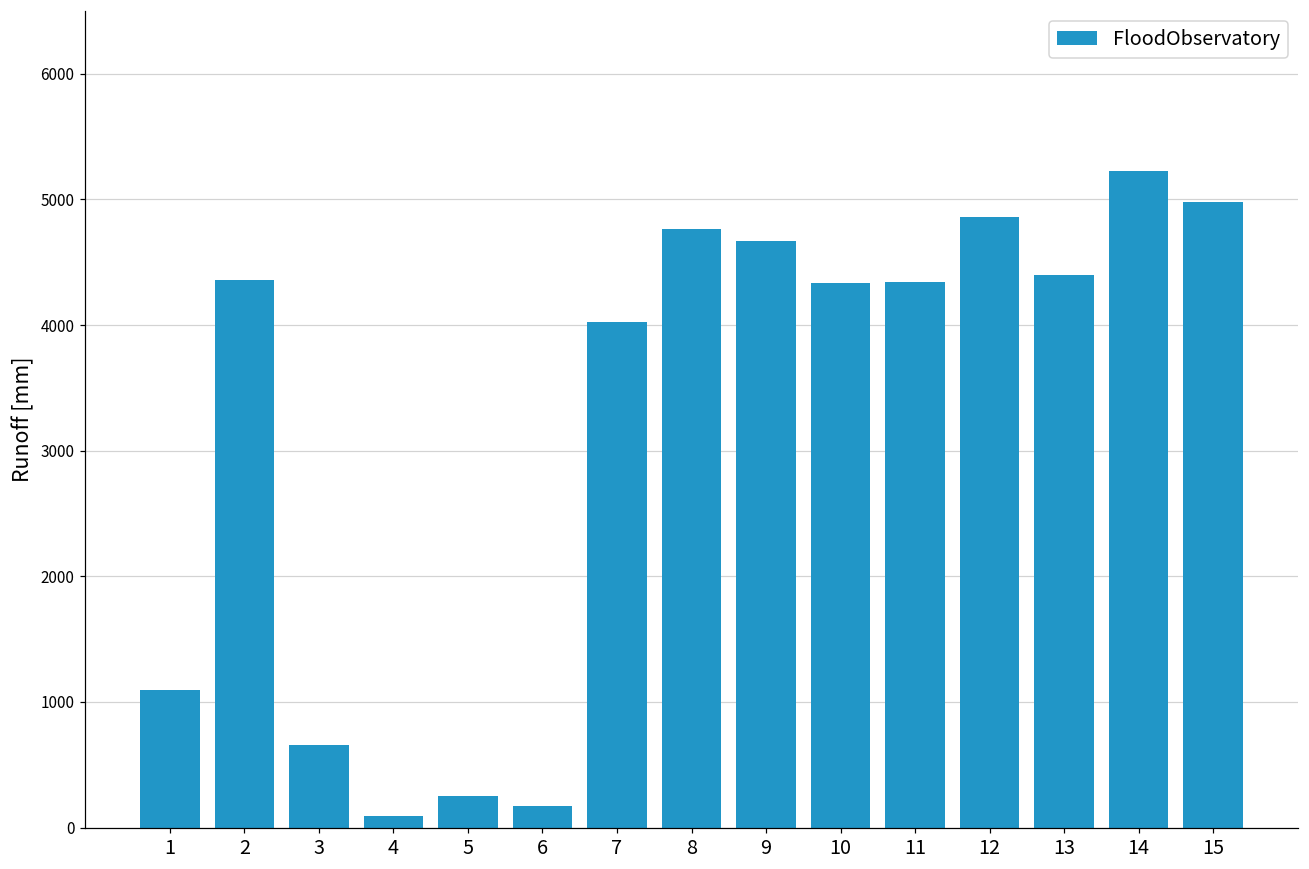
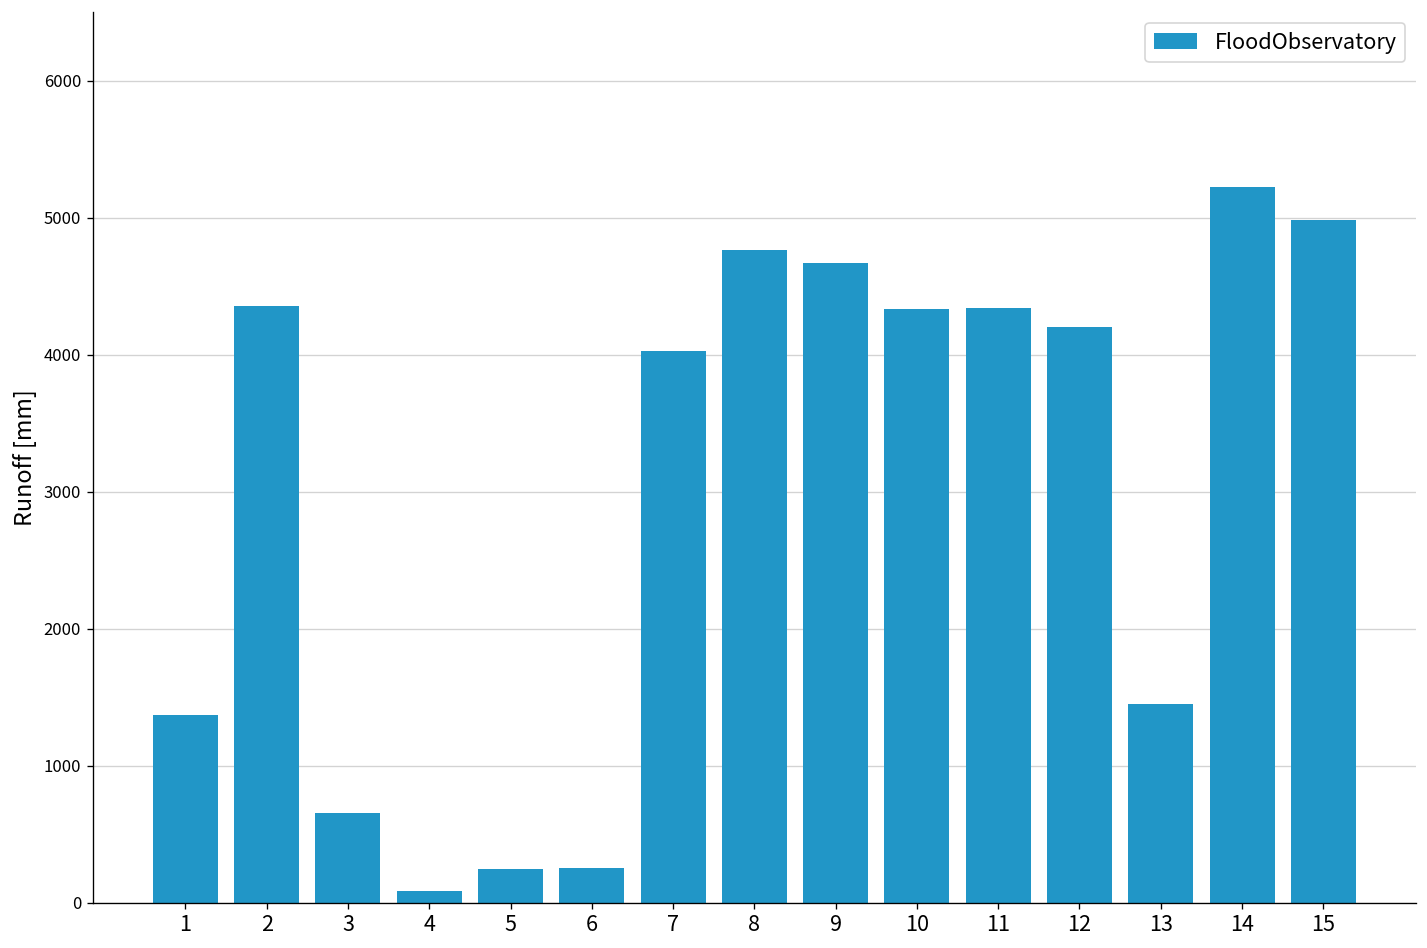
1: 1090 -> 1370
6: 170 -> 260
12: 4860 -> 4200
13: 4390 -> 1450
